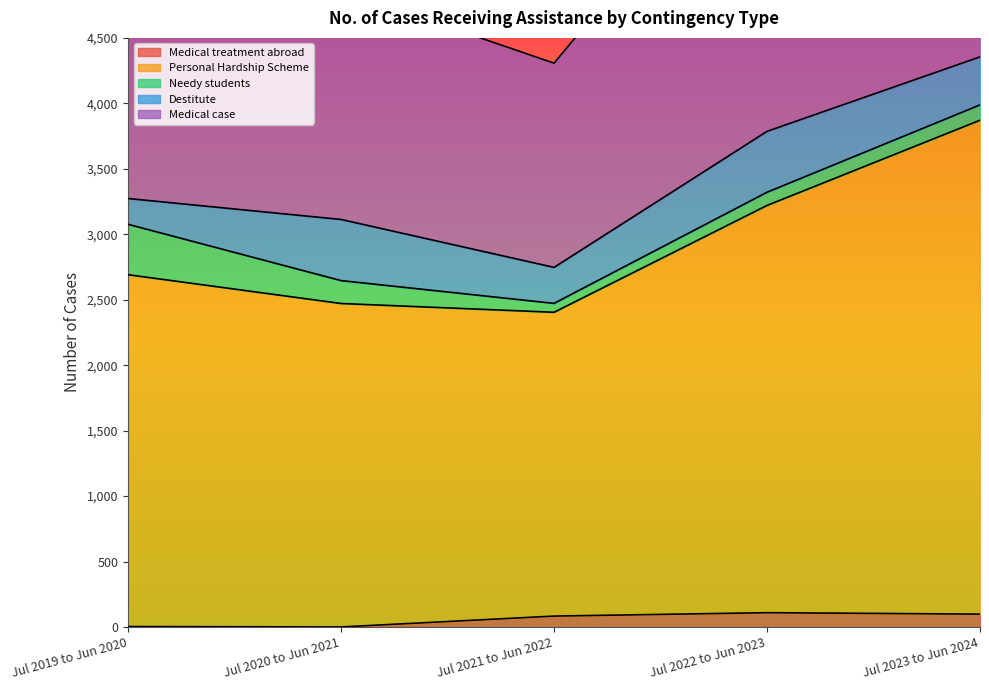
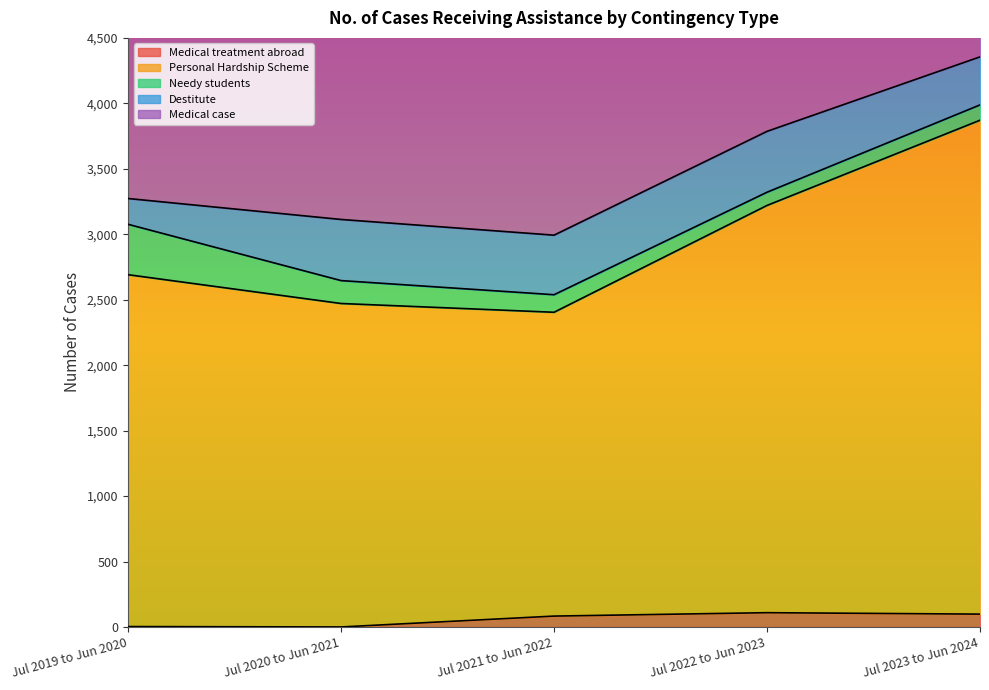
Needy students, Jul 2021 to Jun 2022: 70 -> 130
Destitute, Jul 2021 to Jun 2022: 280 -> 460
